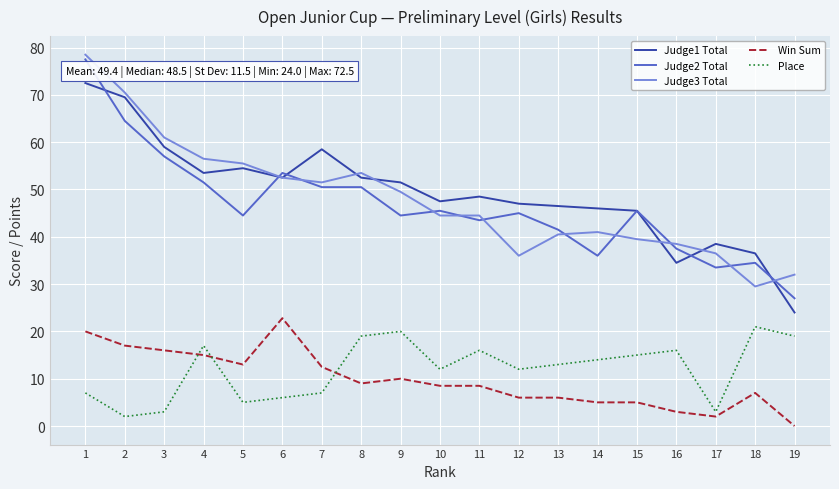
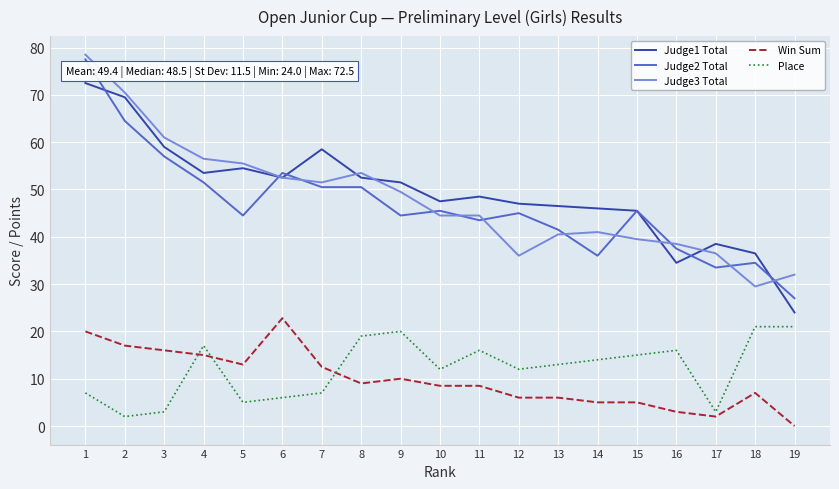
Place, 19: 19 -> 21
